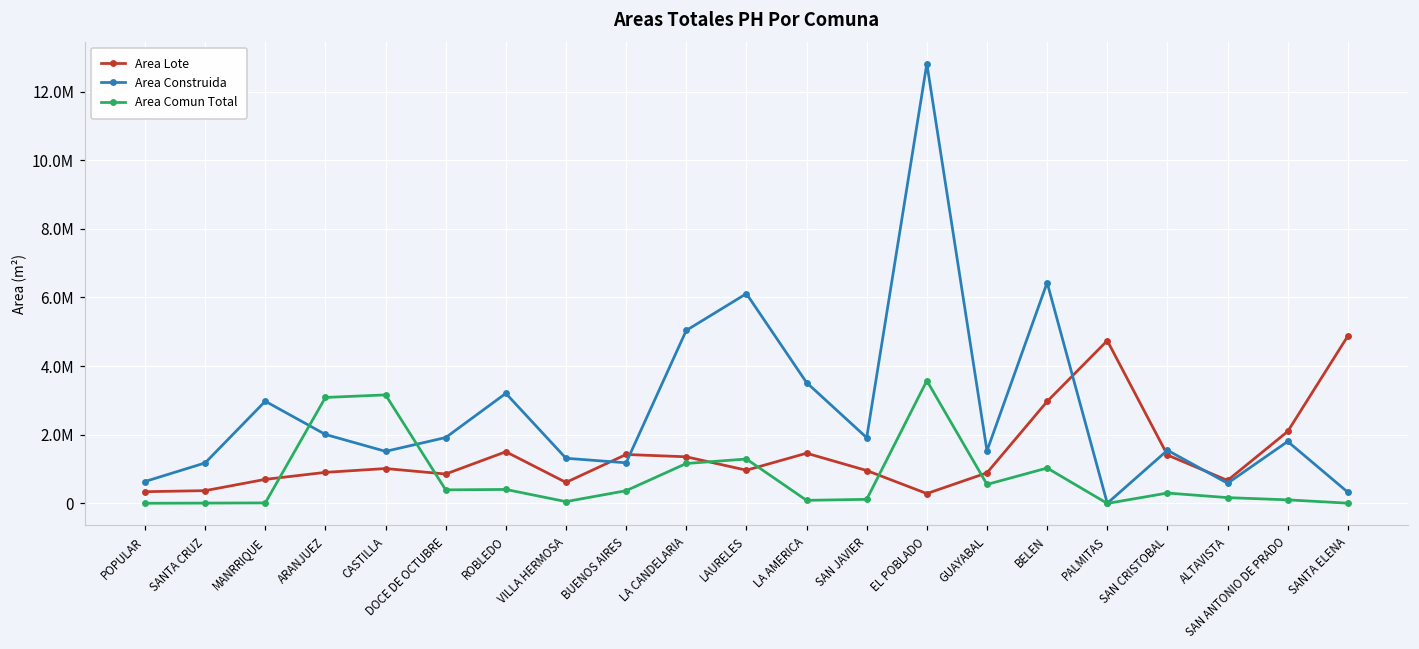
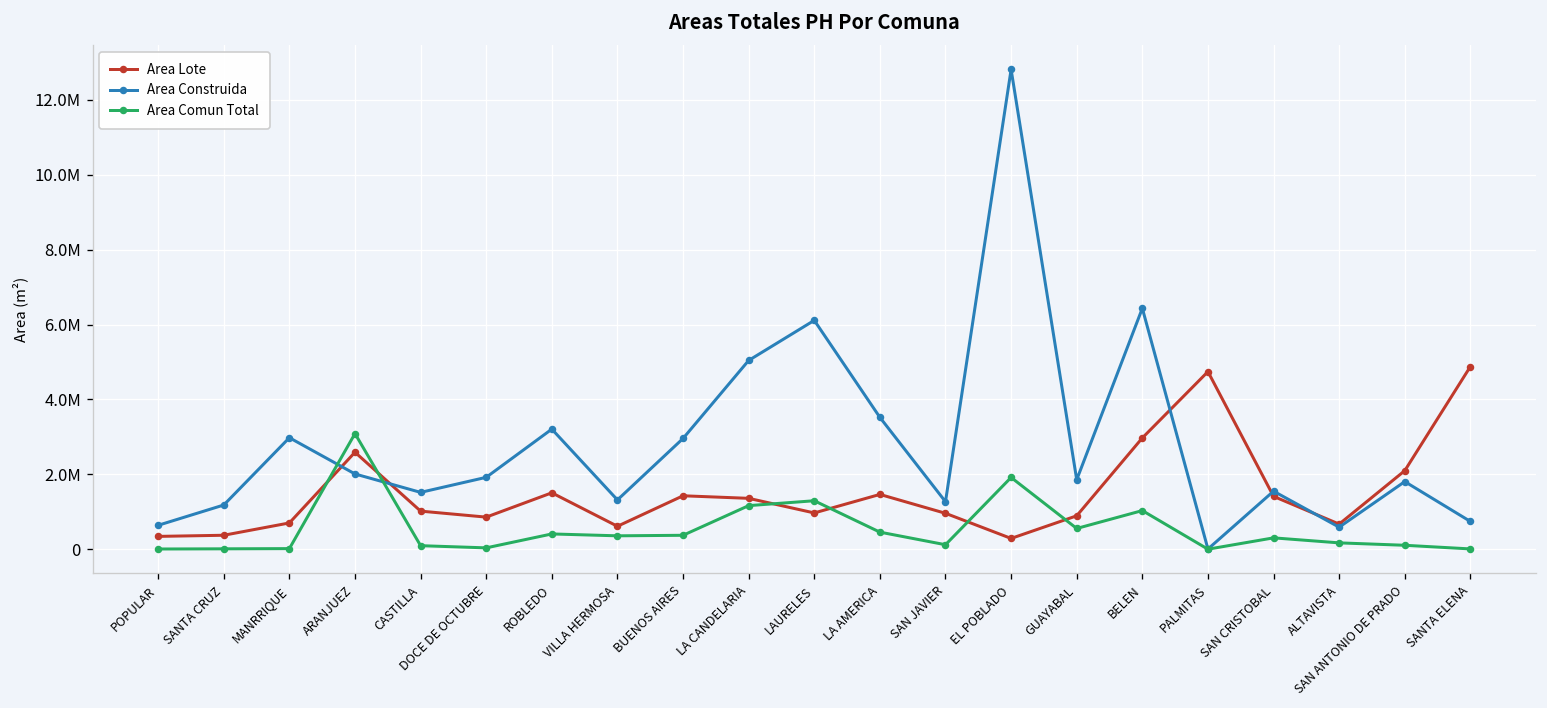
Area Lote, ARANJUEZ: 900000 -> 2600000
Area Comun Total, CASTILLA: 3200000 -> 100000
Area Comun Total, DOCE DE OCTUBRE: 400000 -> 0
Area Comun Total, VILLA HERMOSA: 100000 -> 400000
Area Construida, BUENOS AIRES: 1200000 -> 3000000
Area Comun Total, LA AMERICA: 100000 -> 500000
Area Construida, SAN JAVIER: 1900000 -> 1300000
Area Comun Total, EL POBLADO: 3600000 -> 1900000
Area Construida, GUAYABAL: 1500000 -> 1900000
Area Construida, SANTA ELENA: 300000 -> 700000
